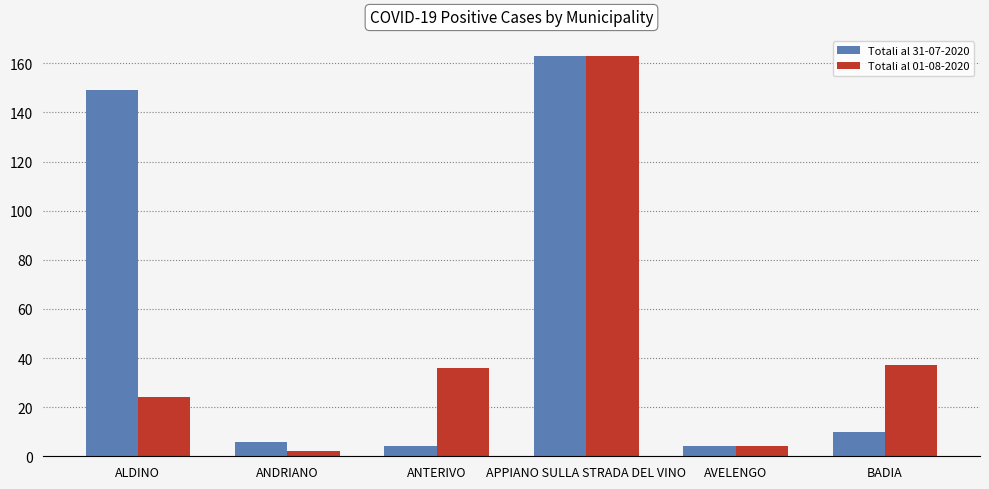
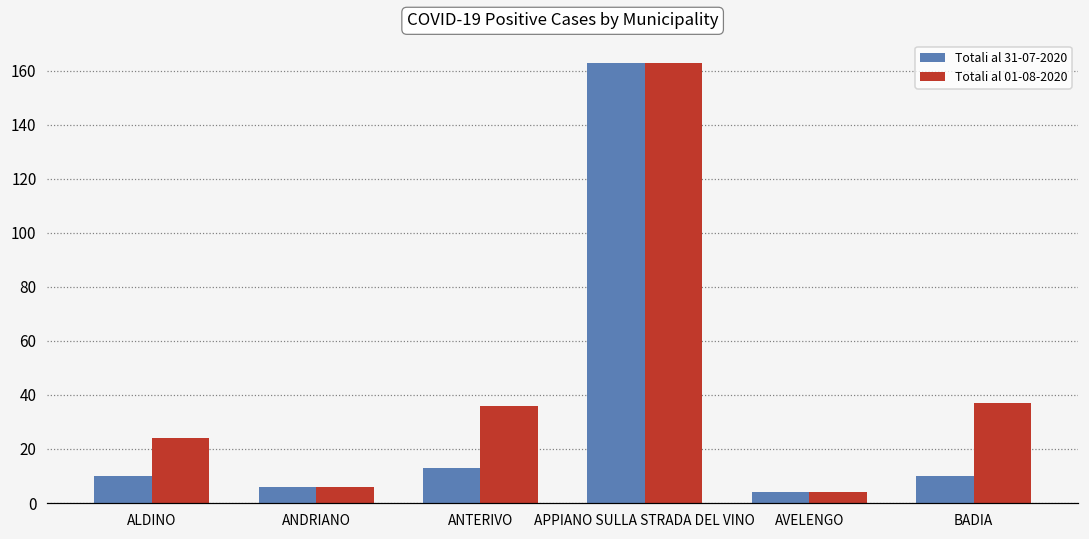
Totali al 31-07-2020, ALDINO: 149 -> 10
Totali al 01-08-2020, ANDRIANO: 2 -> 6
Totali al 31-07-2020, ANTERIVO: 4 -> 13
